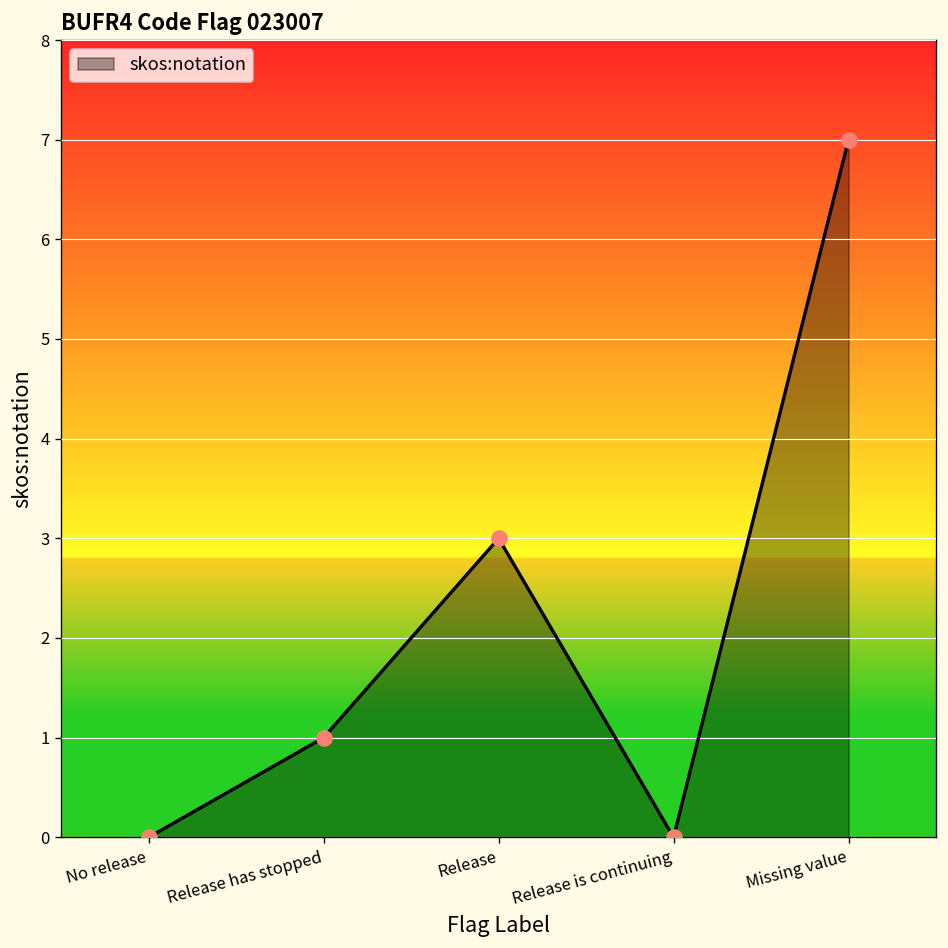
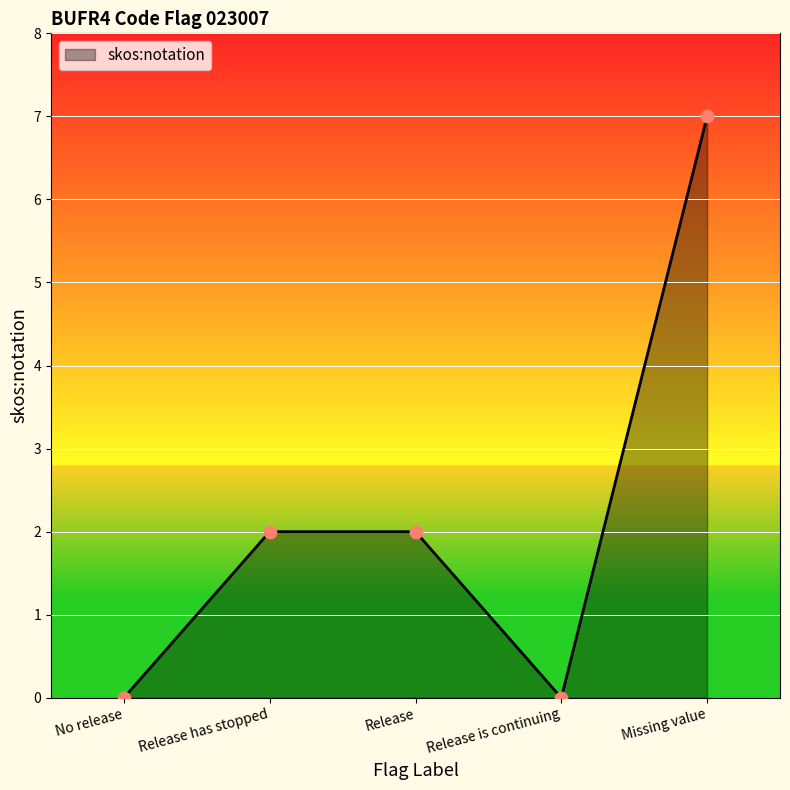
Release has stopped: 1 -> 2
Release: 3 -> 2
